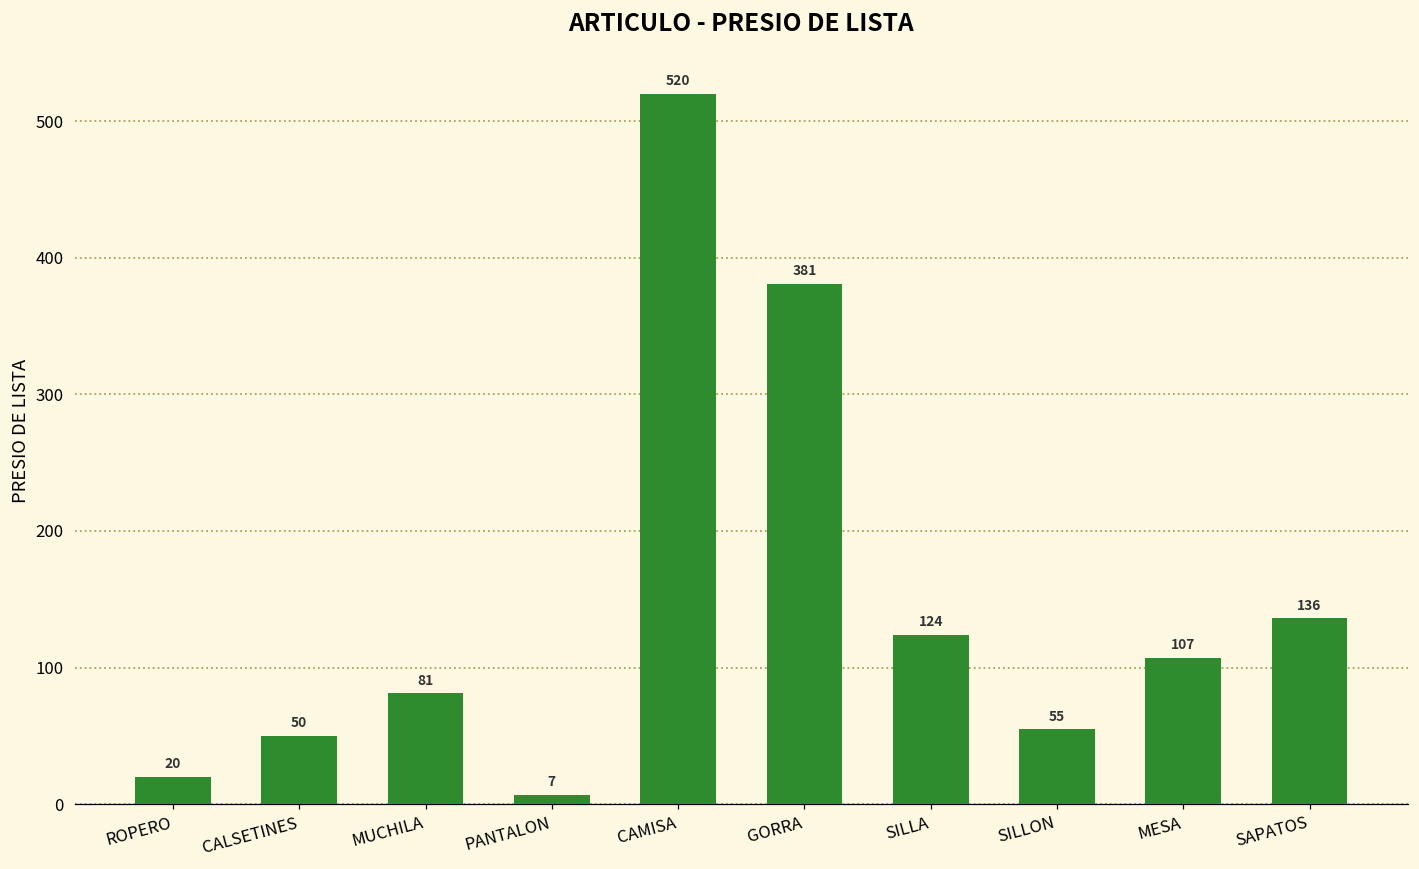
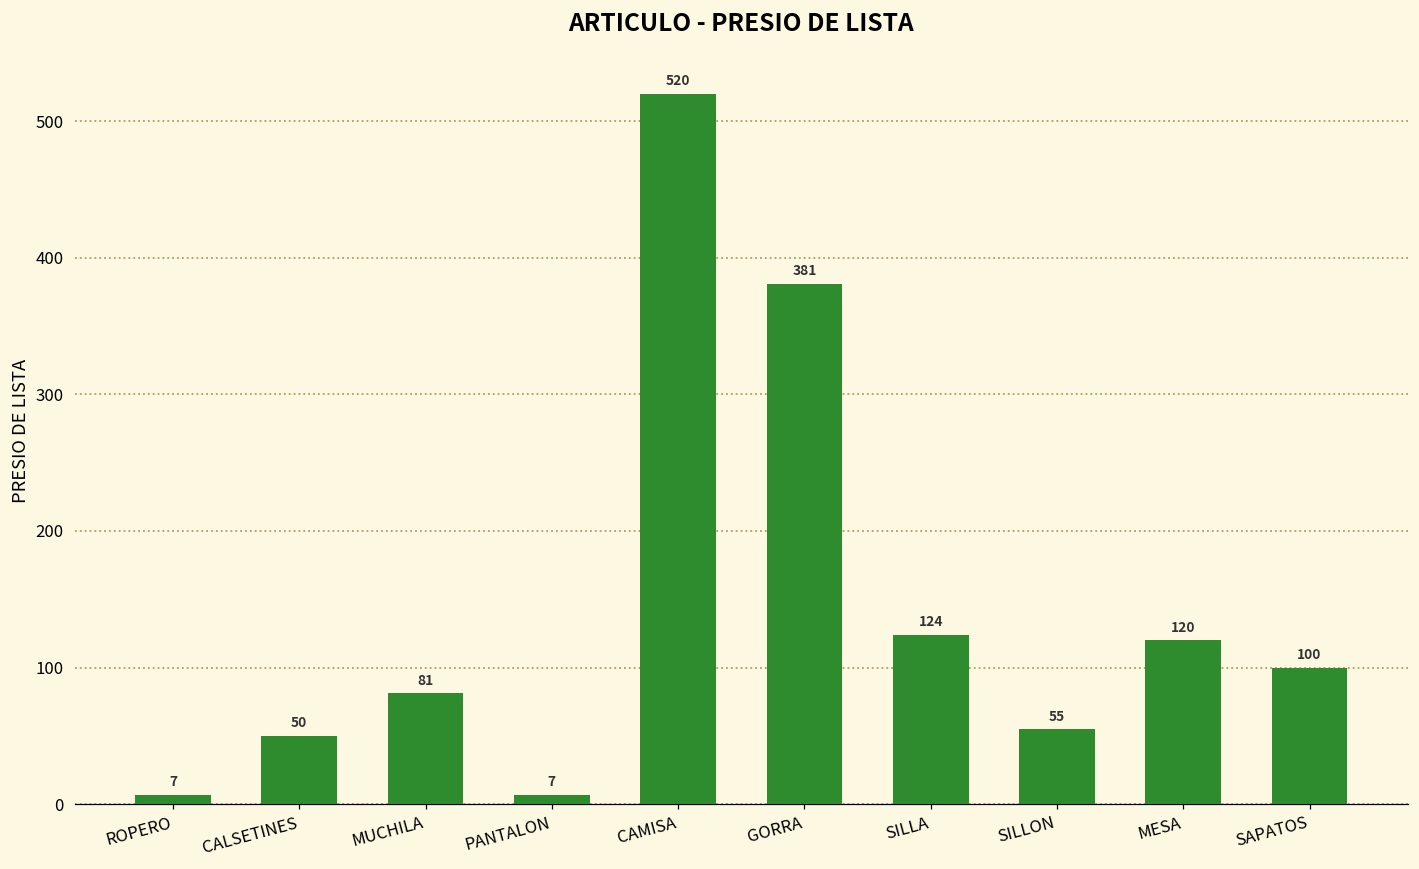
ROPERO: 20 -> 7
MESA: 107 -> 120
SAPATOS: 136 -> 100
